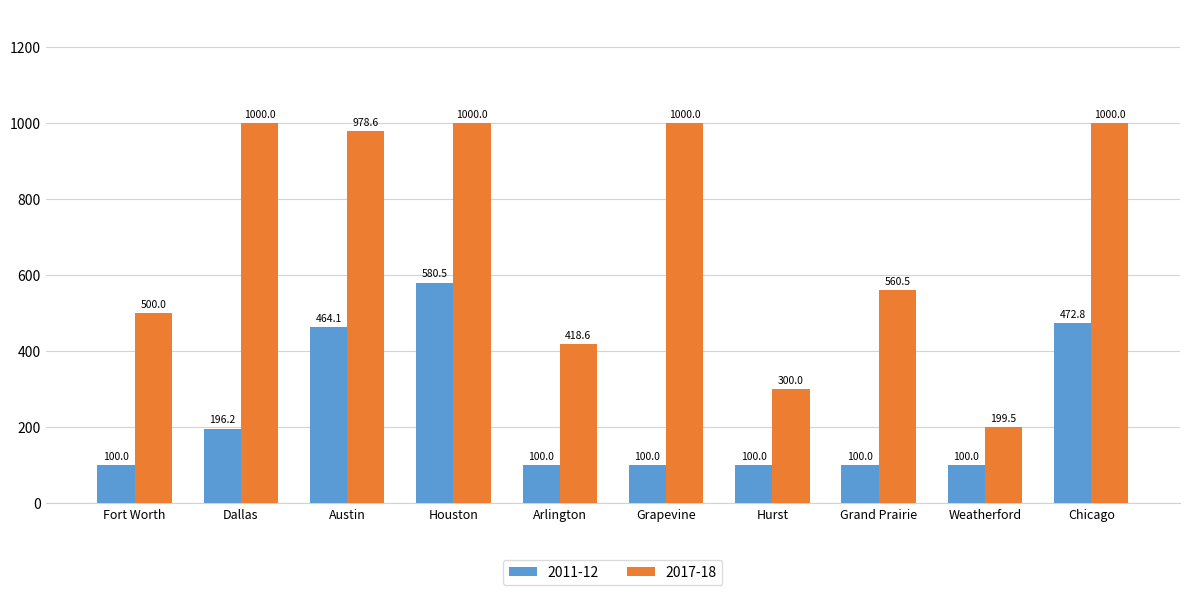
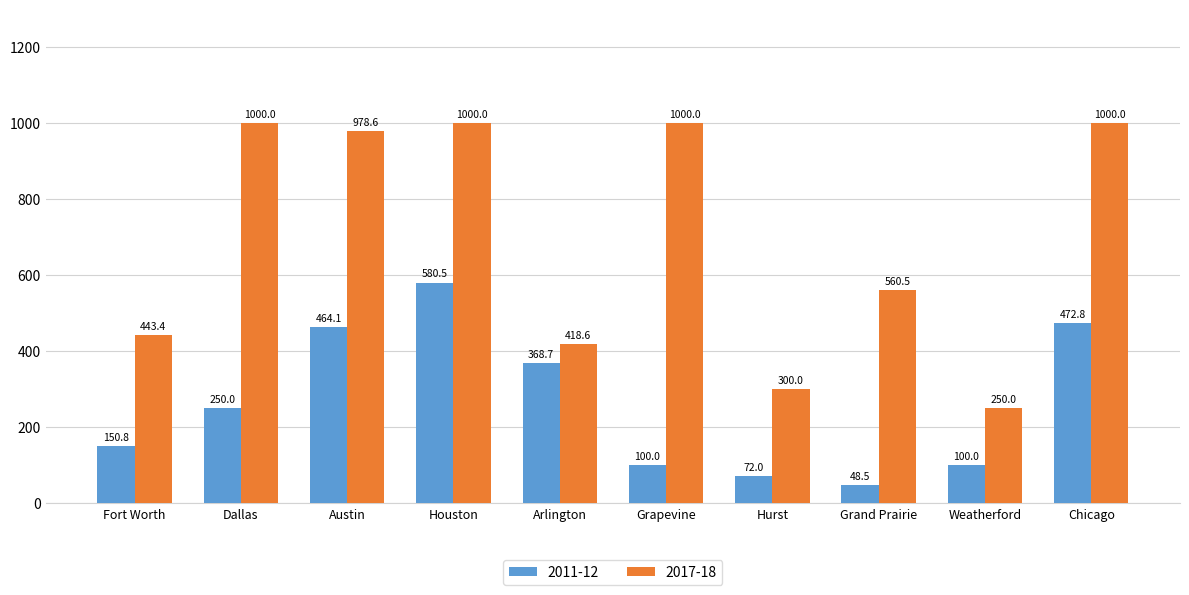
2011-12, Fort Worth: 100.0 -> 150.8
2017-18, Fort Worth: 500.0 -> 443.4
2011-12, Dallas: 196.2 -> 250.0
2011-12, Arlington: 100.0 -> 368.7
2011-12, Hurst: 100.0 -> 72.0
2011-12, Grand Prairie: 100.0 -> 48.5
2017-18, Weatherford: 199.5 -> 250.0
